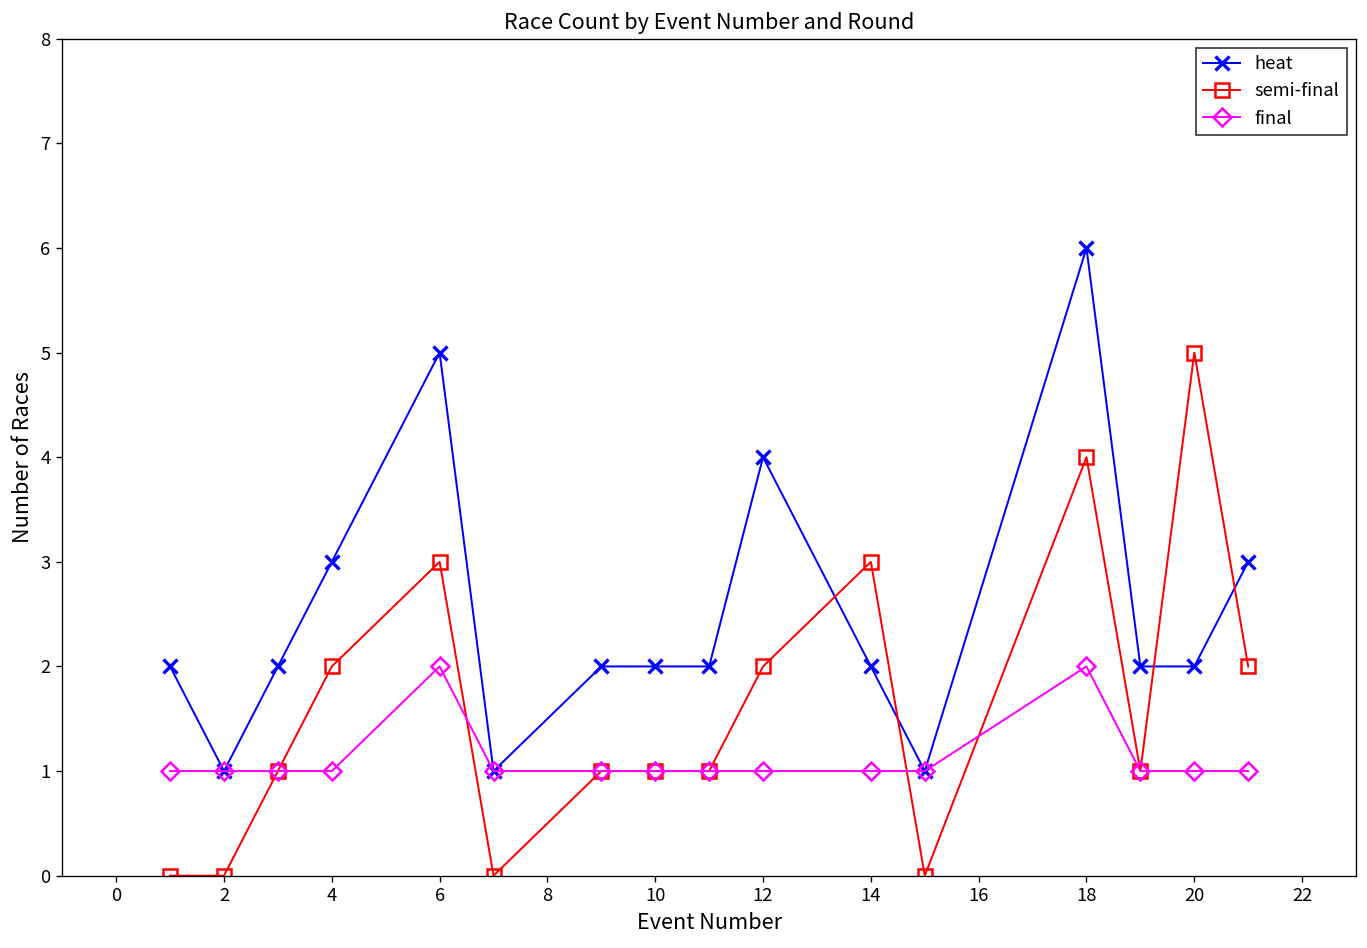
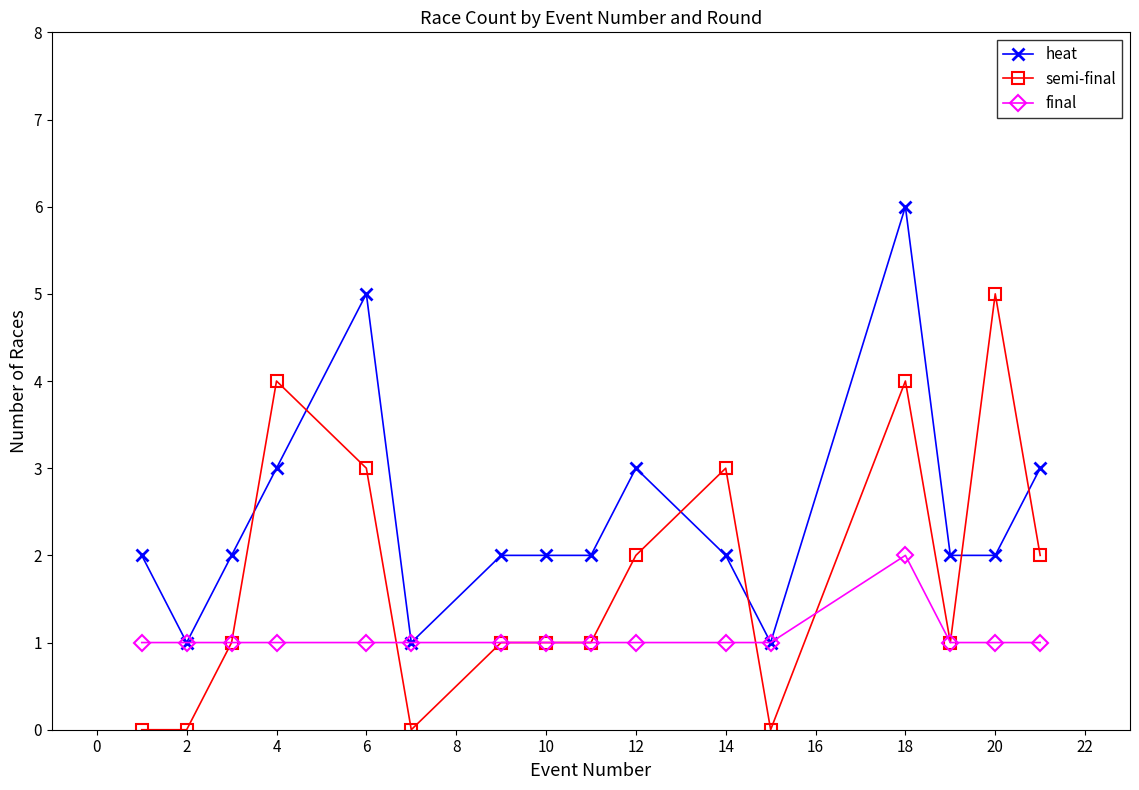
semi-final, 4: 2 -> 4
final, 6: 2 -> 1
heat, 12: 4 -> 3
